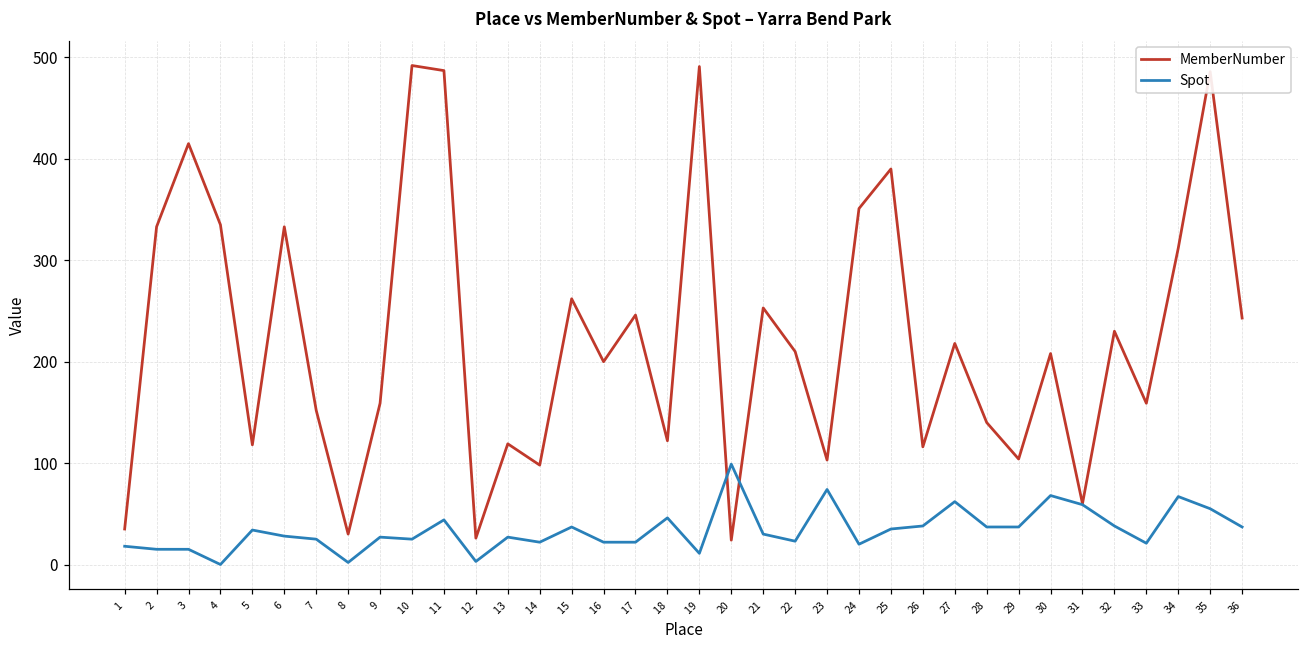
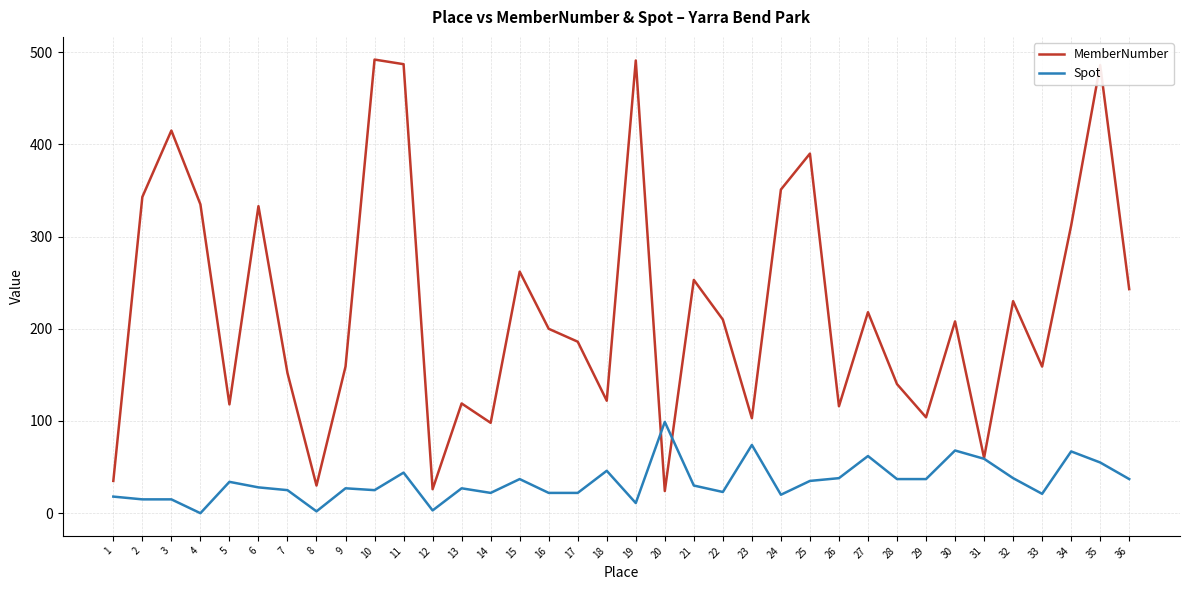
MemberNumber, 2: 330 -> 340
MemberNumber, 17: 250 -> 190
